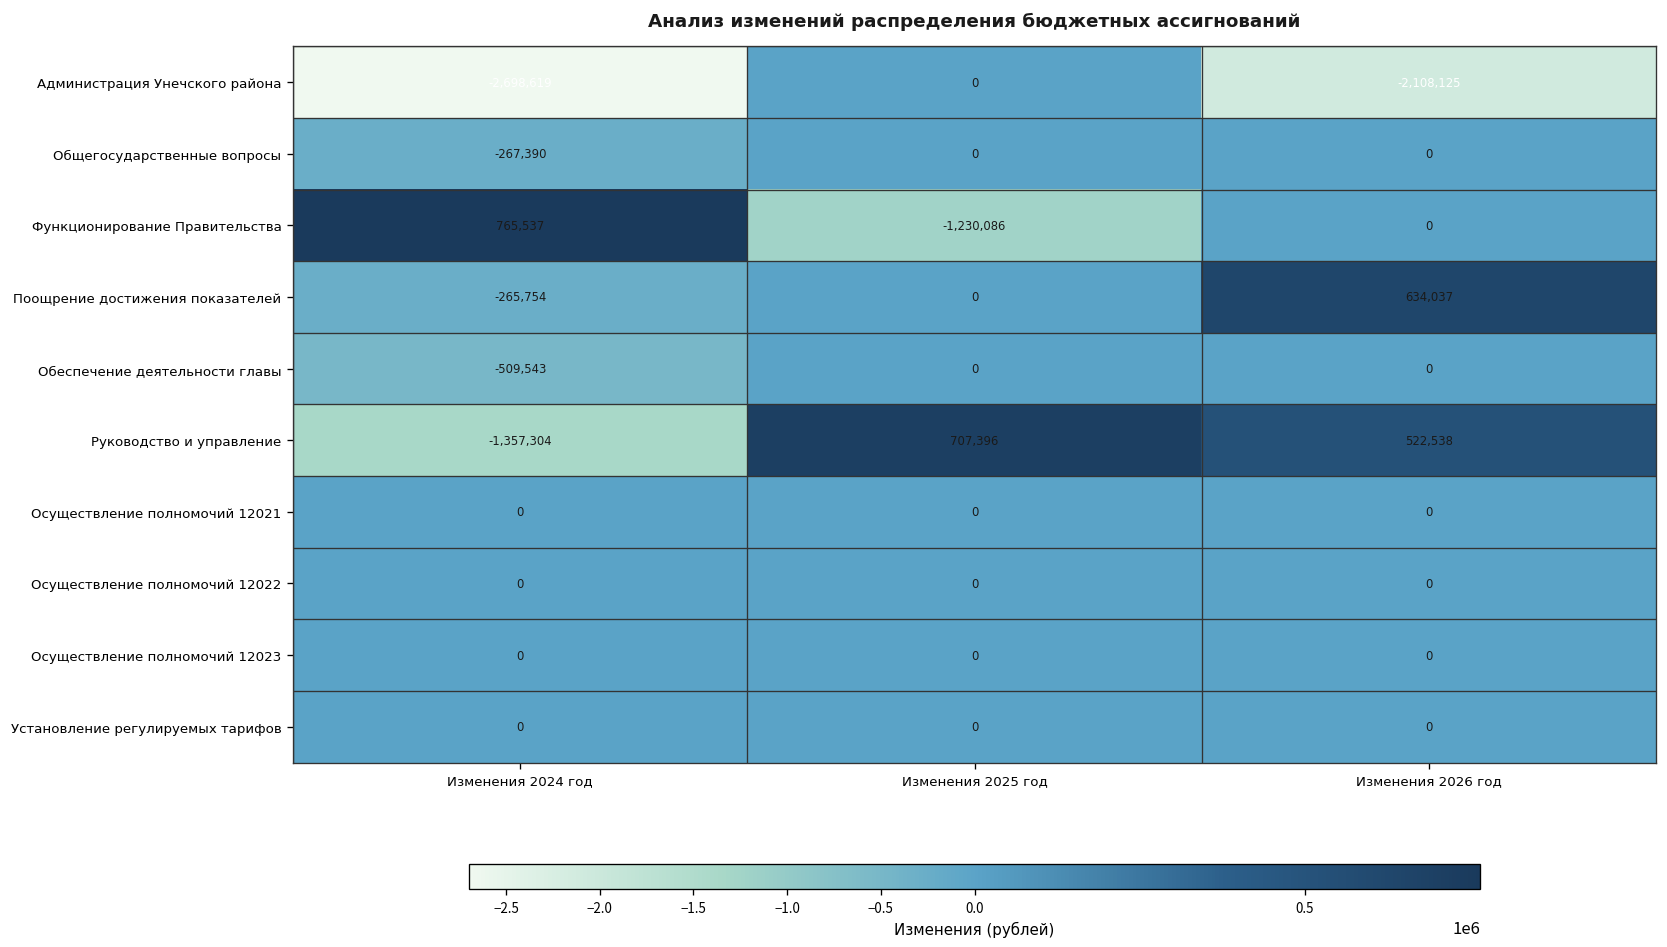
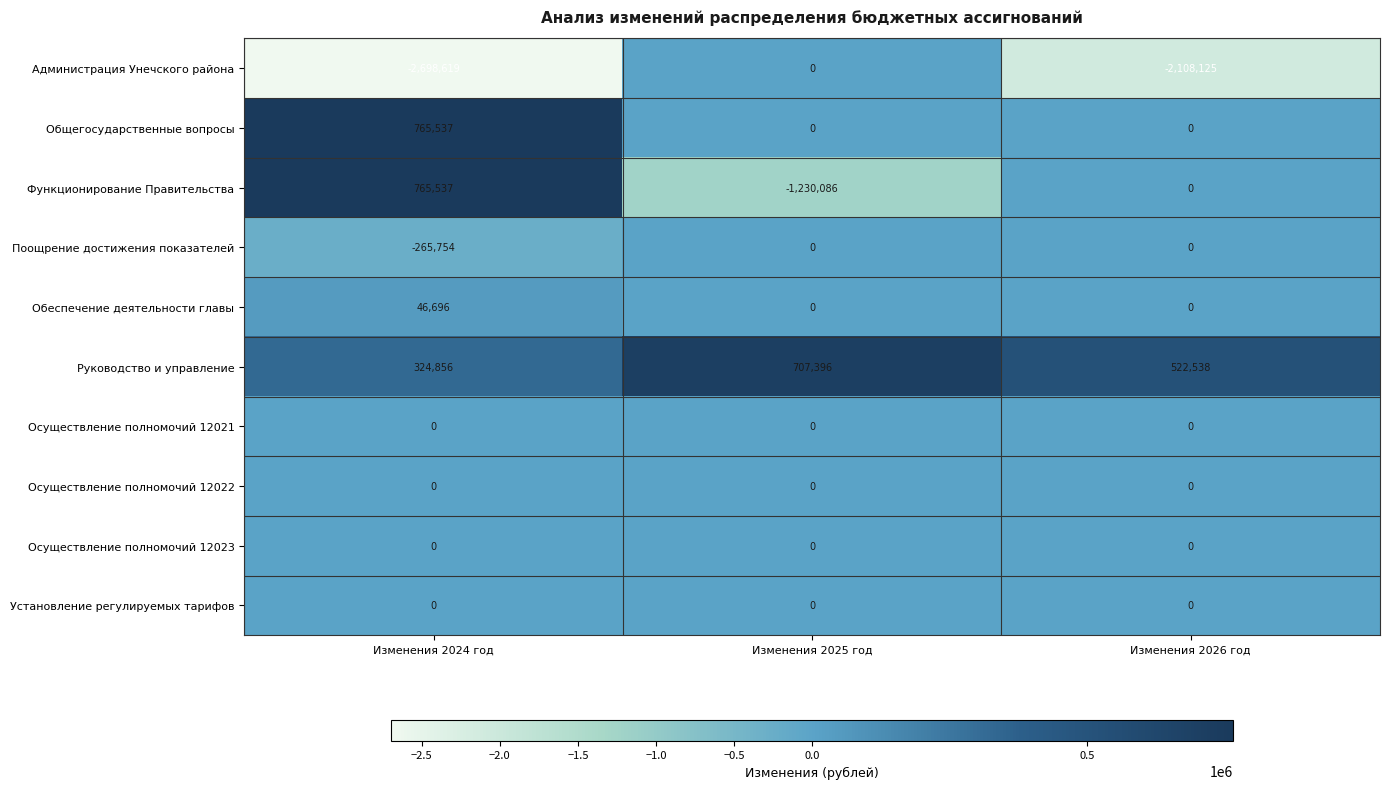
Общегосударственные вопросы, Изменения 2024 год: -267,390 -> 765,537
Поощрение достижения показателей, Изменения 2026 год: 634,037 -> 0
Обеспечение деятельности главы, Изменения 2024 год: -509,543 -> 46,696
Руководство и управление, Изменения 2024 год: -1,357,304 -> 324,856
